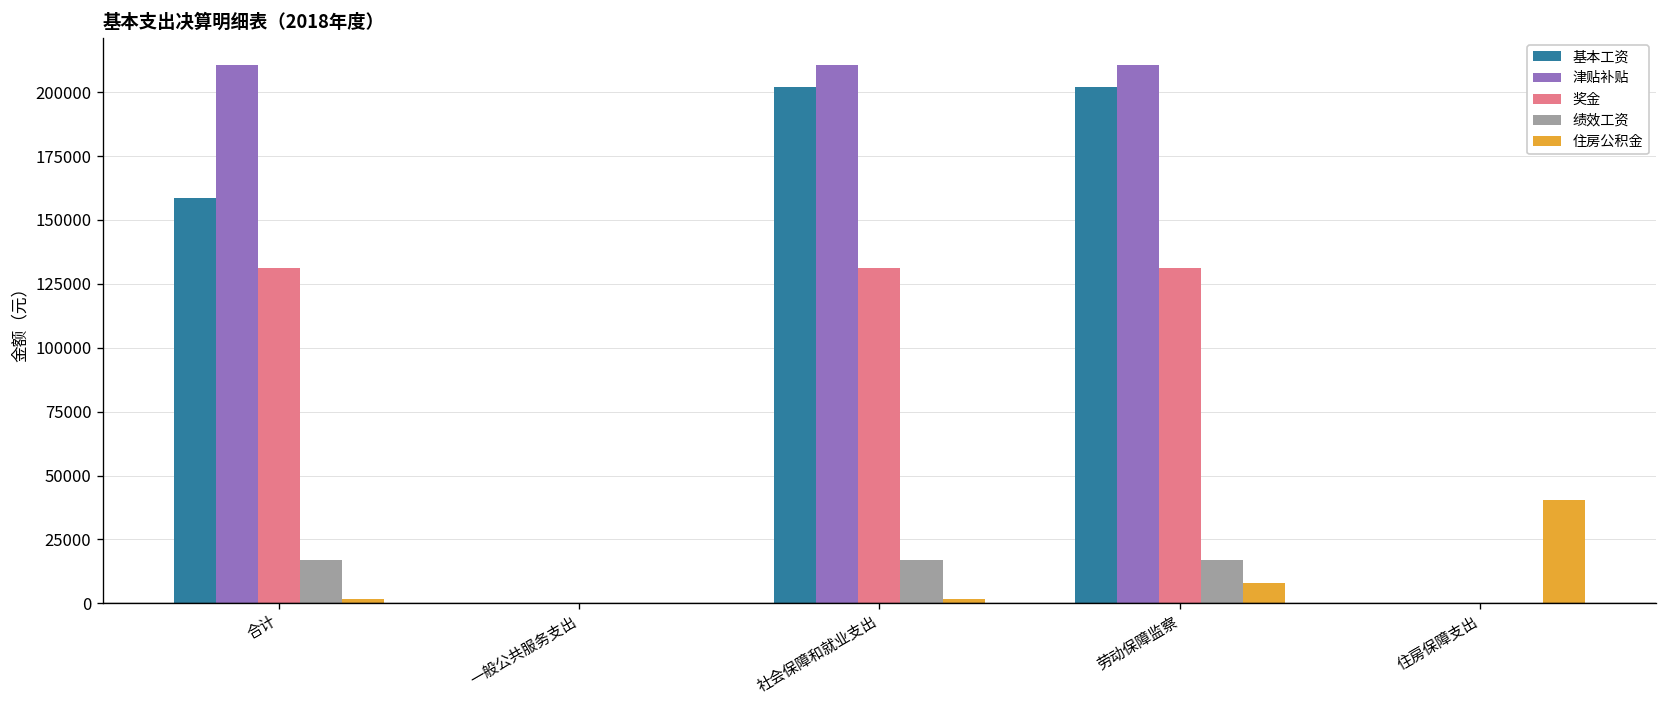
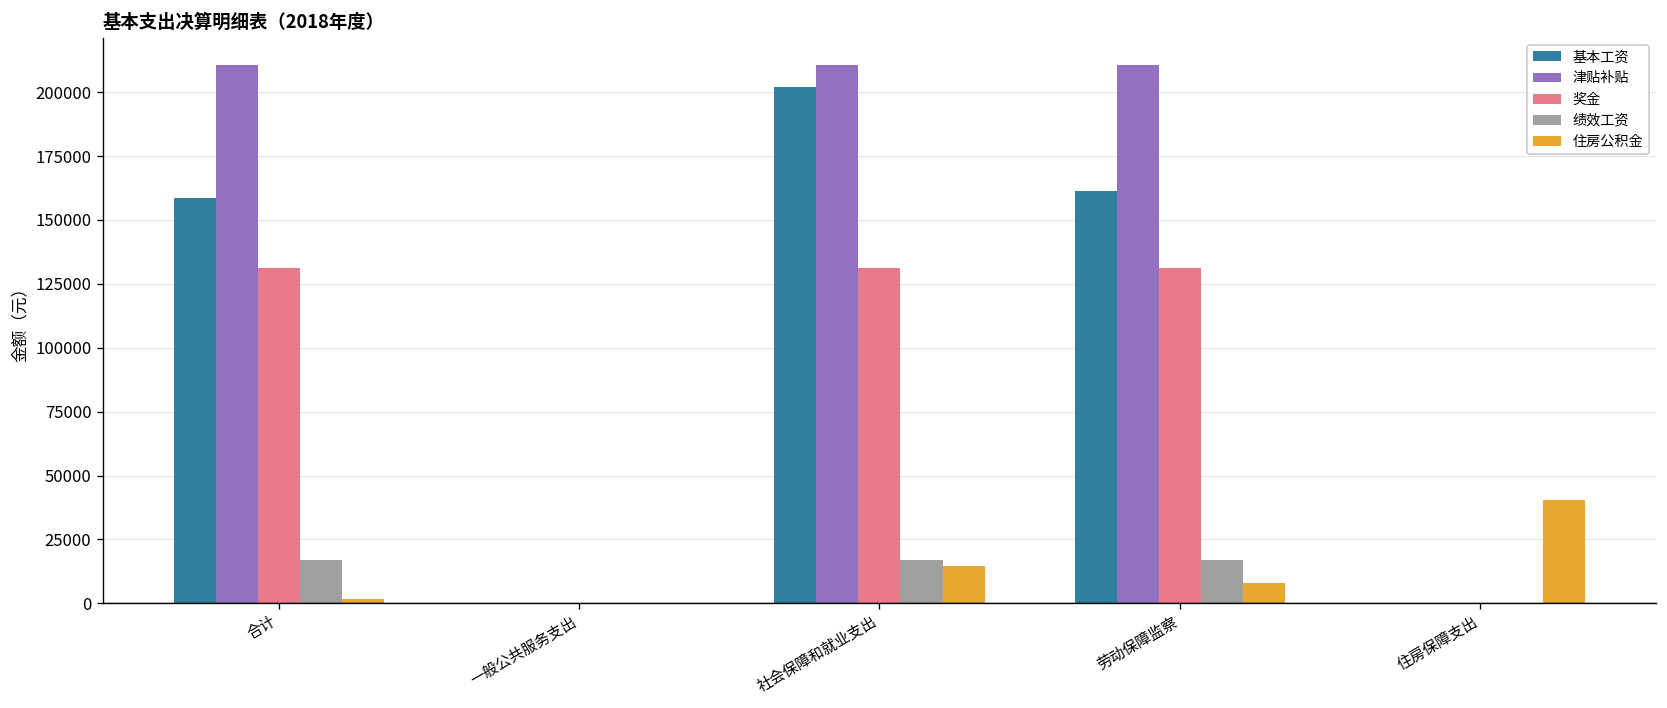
住房公积金, 社会保障和就业支出: 2000 -> 15000
基本工资, 劳动保障监察: 202000 -> 161000
